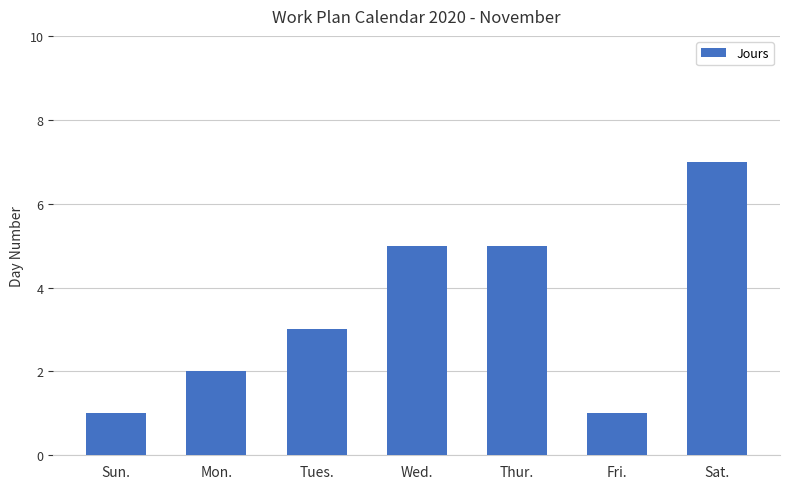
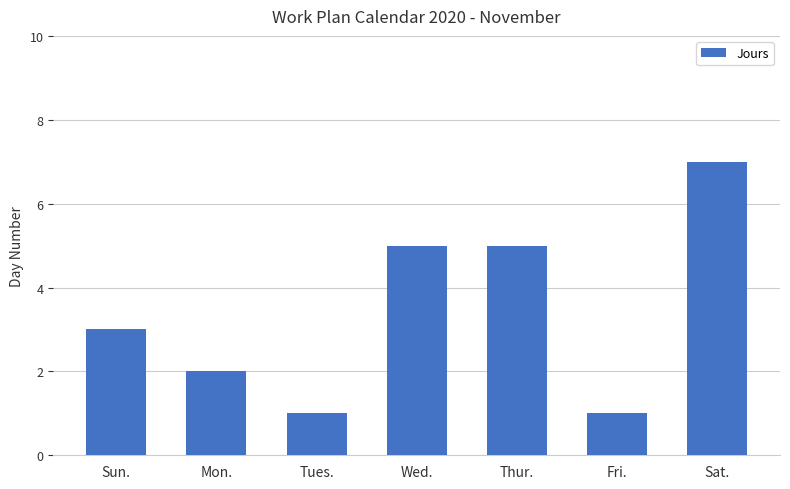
Sun.: 1 -> 3
Tues.: 3 -> 1
